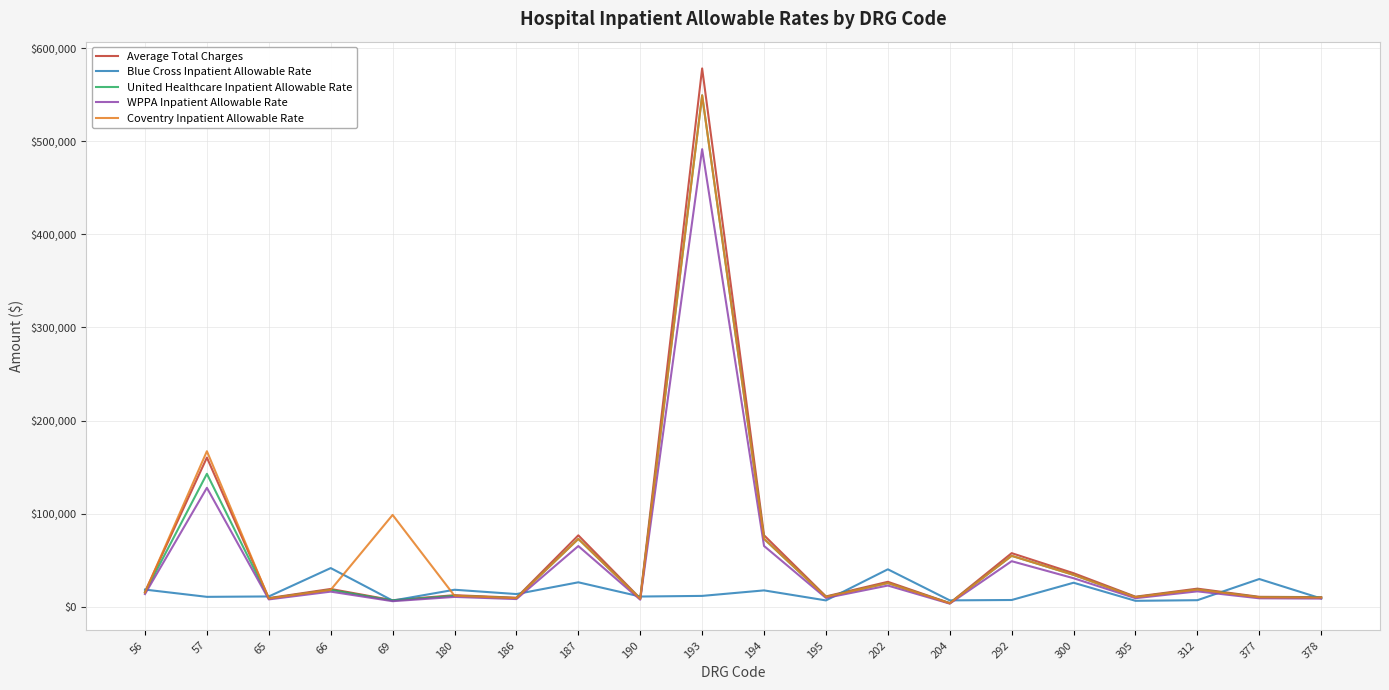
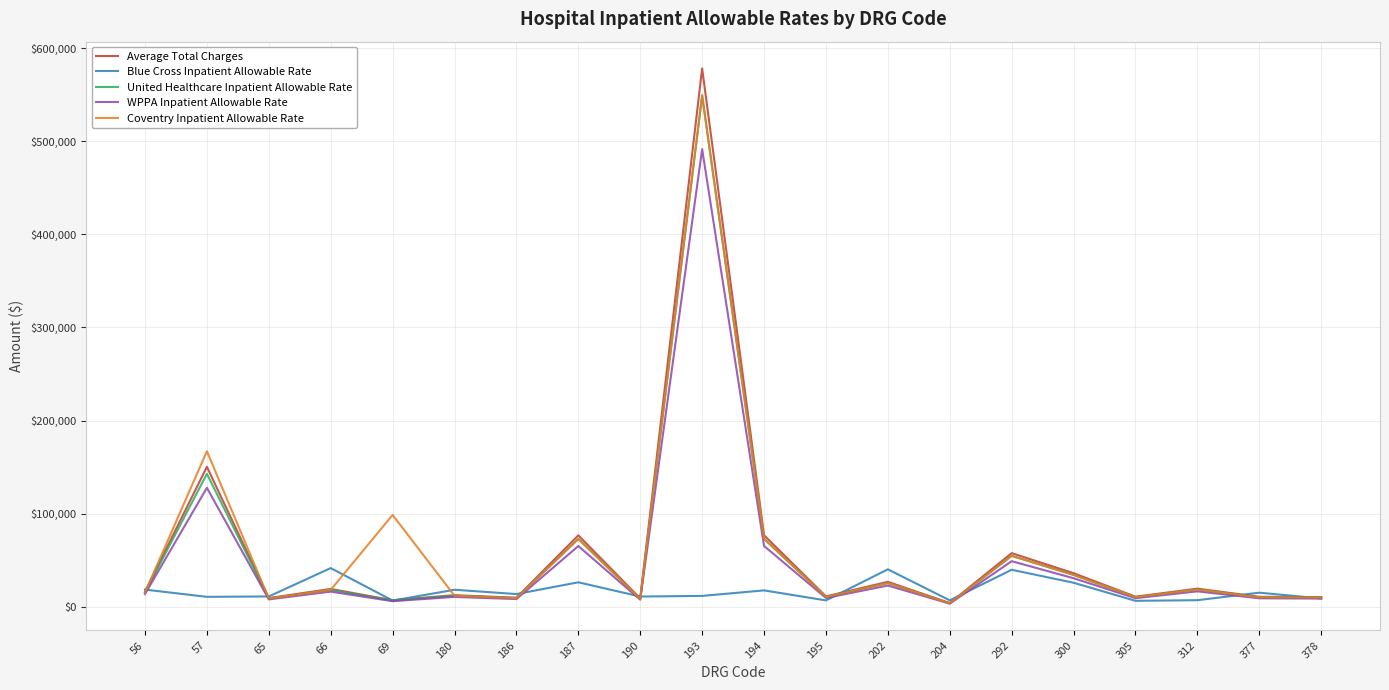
Average Total Charges, 57: $160,000 -> $150,000
Blue Cross Inpatient Allowable Rate, 292: $10,000 -> $40,000
Blue Cross Inpatient Allowable Rate, 377: $30,000 -> $20,000
